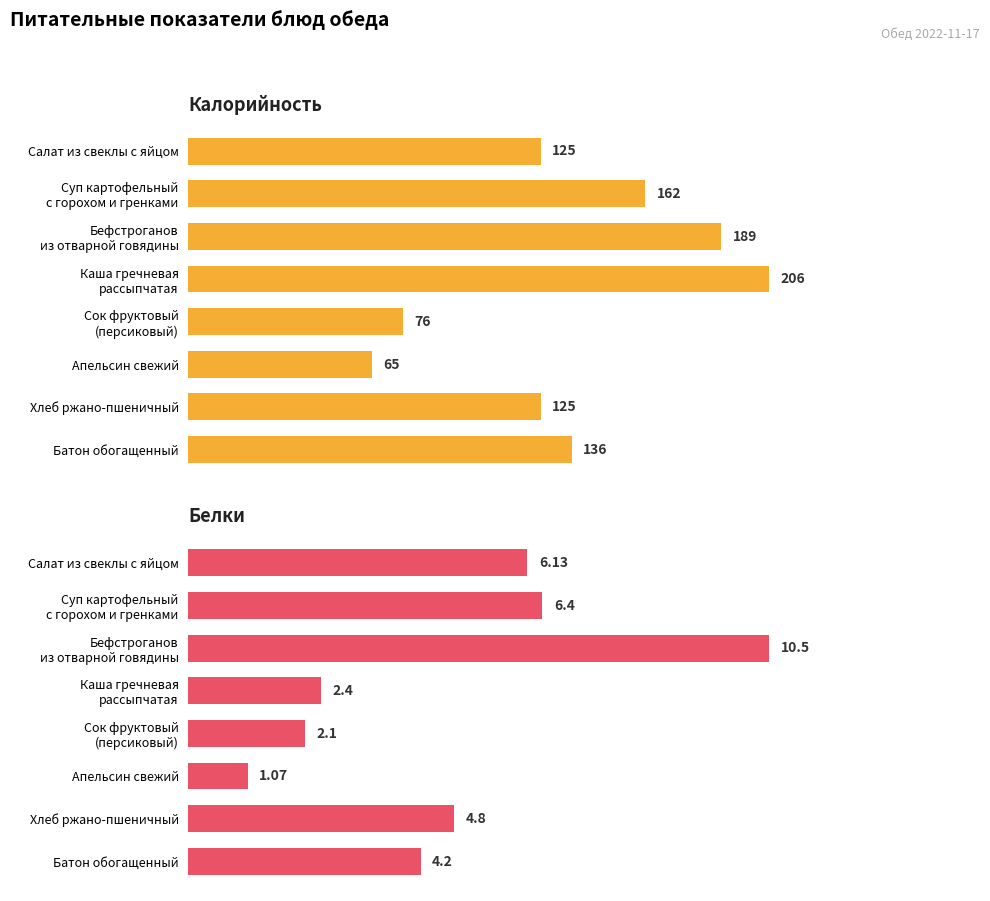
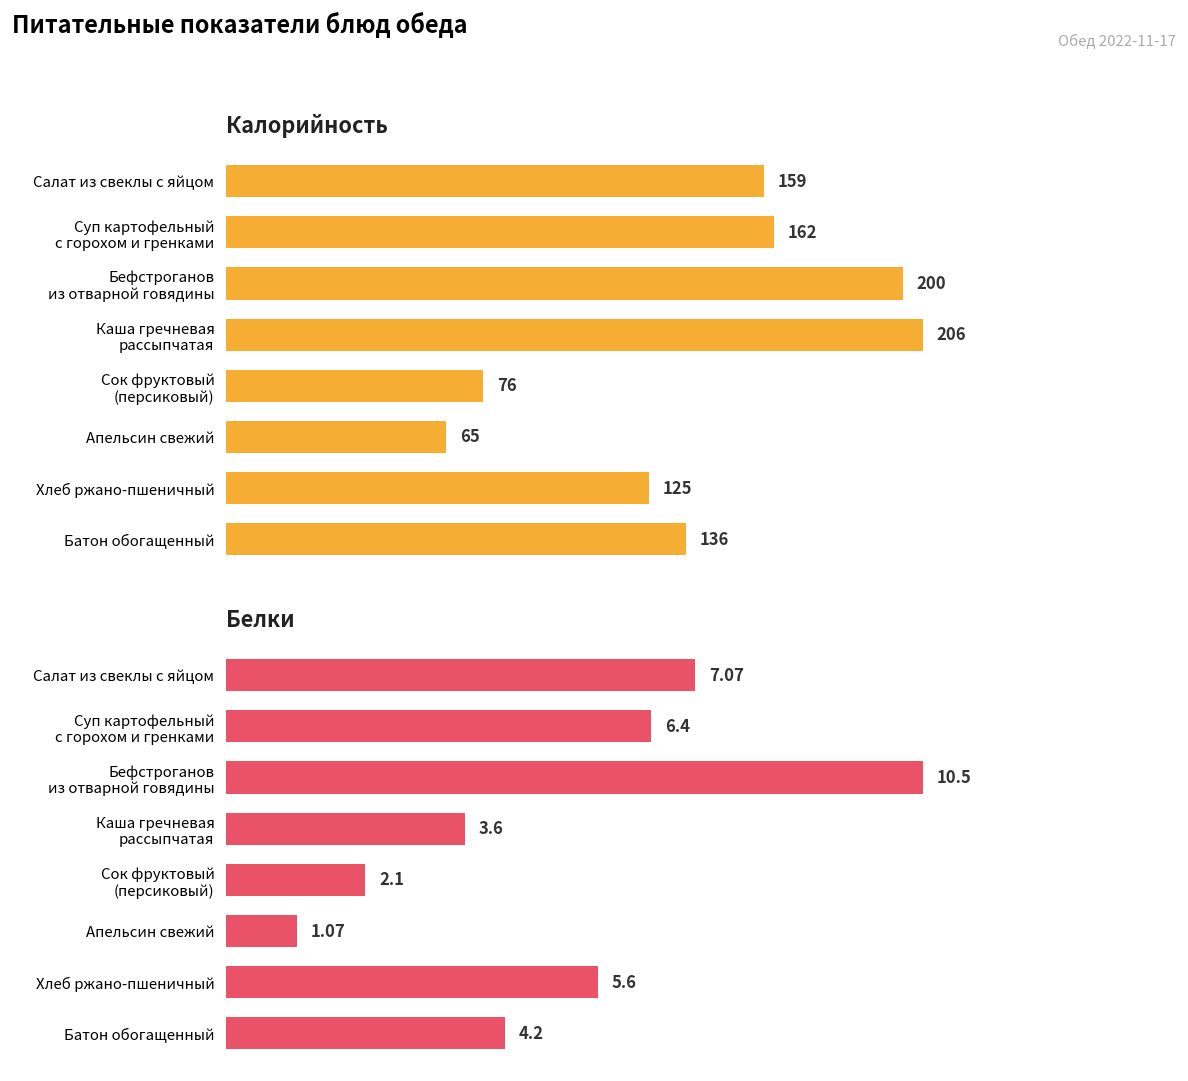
Калорийность, Салат из свеклы с яйцом: 125 -> 159
Калорийность, Бефстроганов из отварной говядины: 189 -> 200
Белки, Салат из свеклы с яйцом: 6.13 -> 7.07
Белки, Каша гречневая рассыпчатая: 2.4 -> 3.6
Белки, Хлеб ржано-пшеничный: 4.8 -> 5.6
